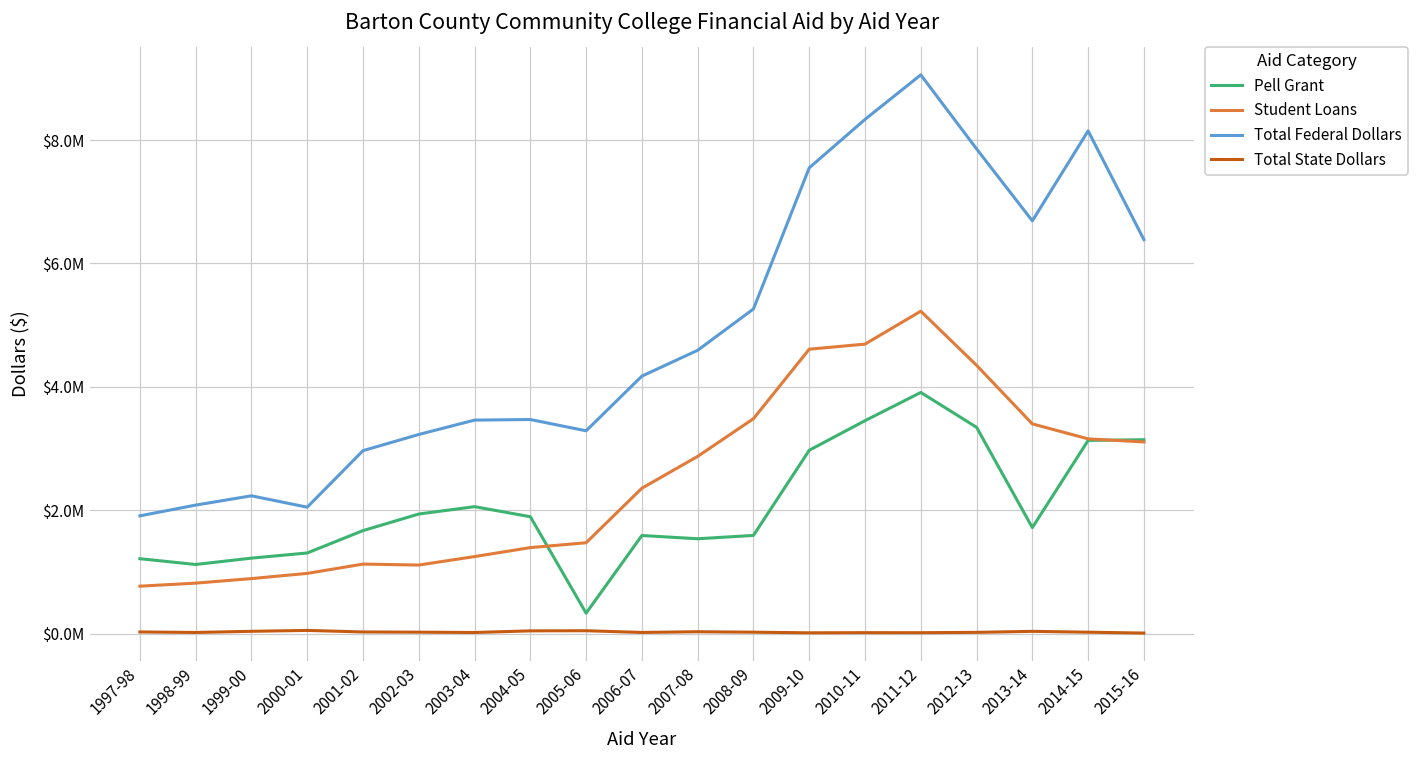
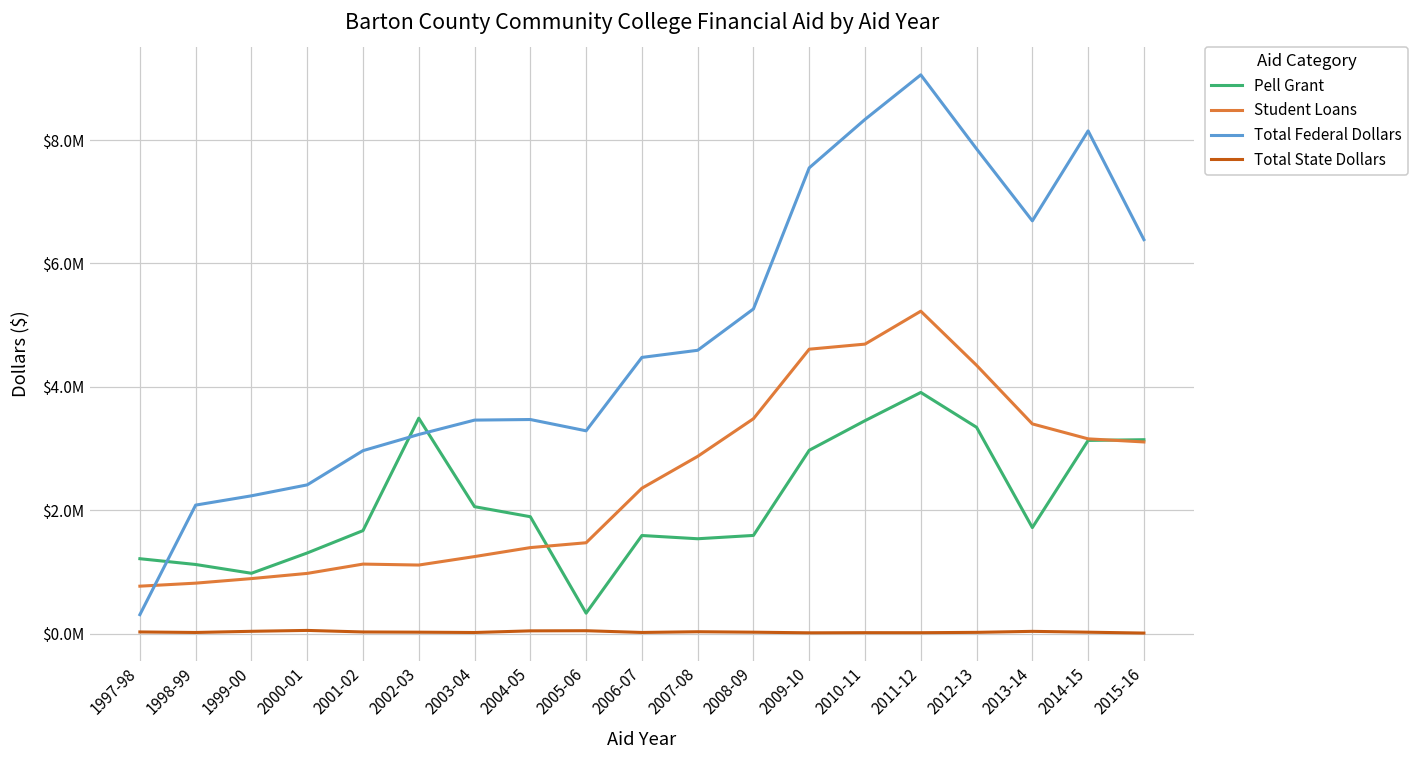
Total Federal Dollars, 1997-98: $1900000 -> $300000
Pell Grant, 1999-00: $1200000 -> $1000000
Total Federal Dollars, 2000-01: $2000000 -> $2400000
Pell Grant, 2002-03: $1900000 -> $3500000
Total Federal Dollars, 2006-07: $4200000 -> $4500000
